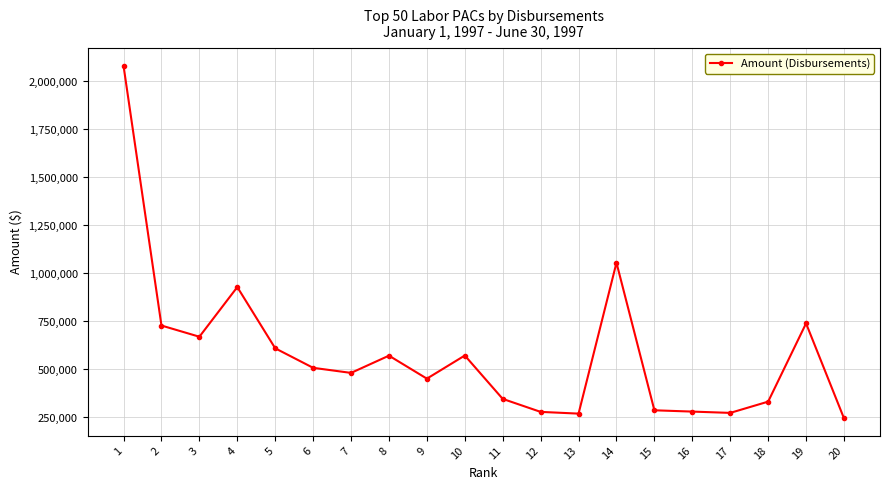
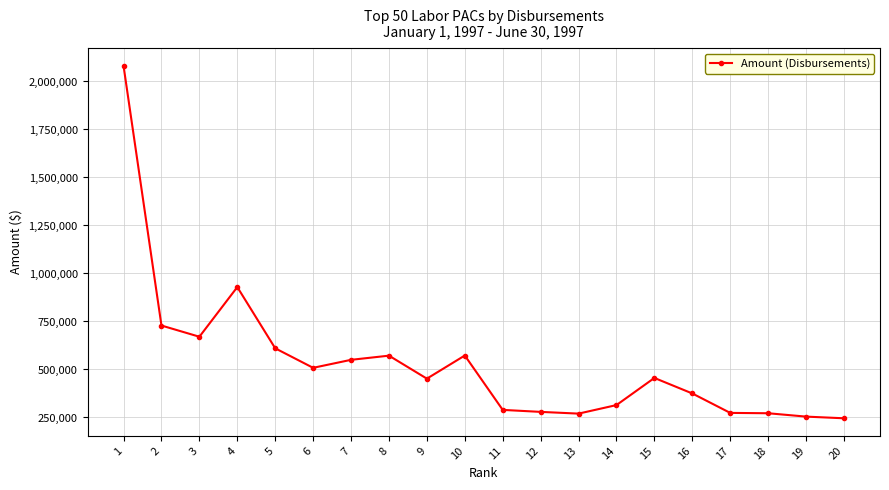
7: 480,000 -> 550,000
11: 350,000 -> 290,000
14: 1,060,000 -> 310,000
15: 290,000 -> 460,000
16: 280,000 -> 380,000
18: 330,000 -> 270,000
19: 740,000 -> 250,000
